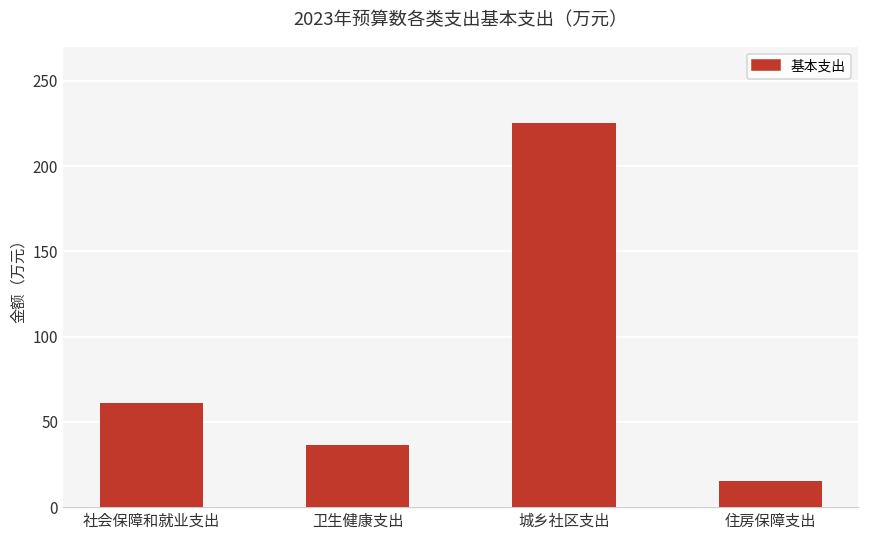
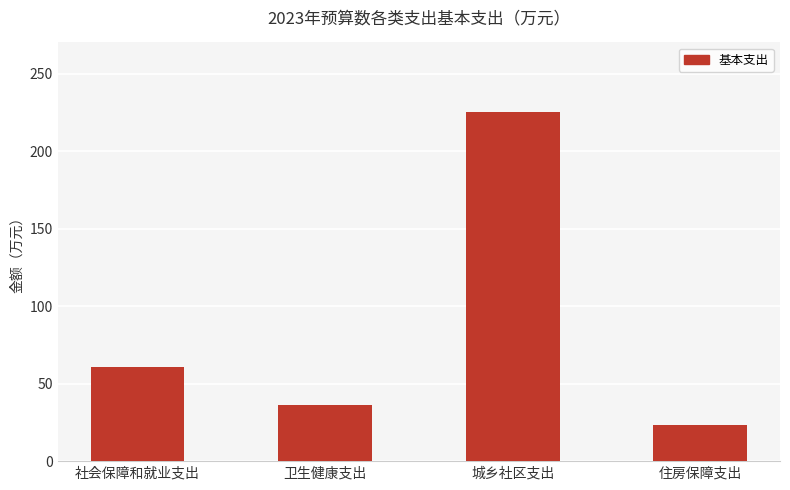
住房保障支出: 15 -> 23
